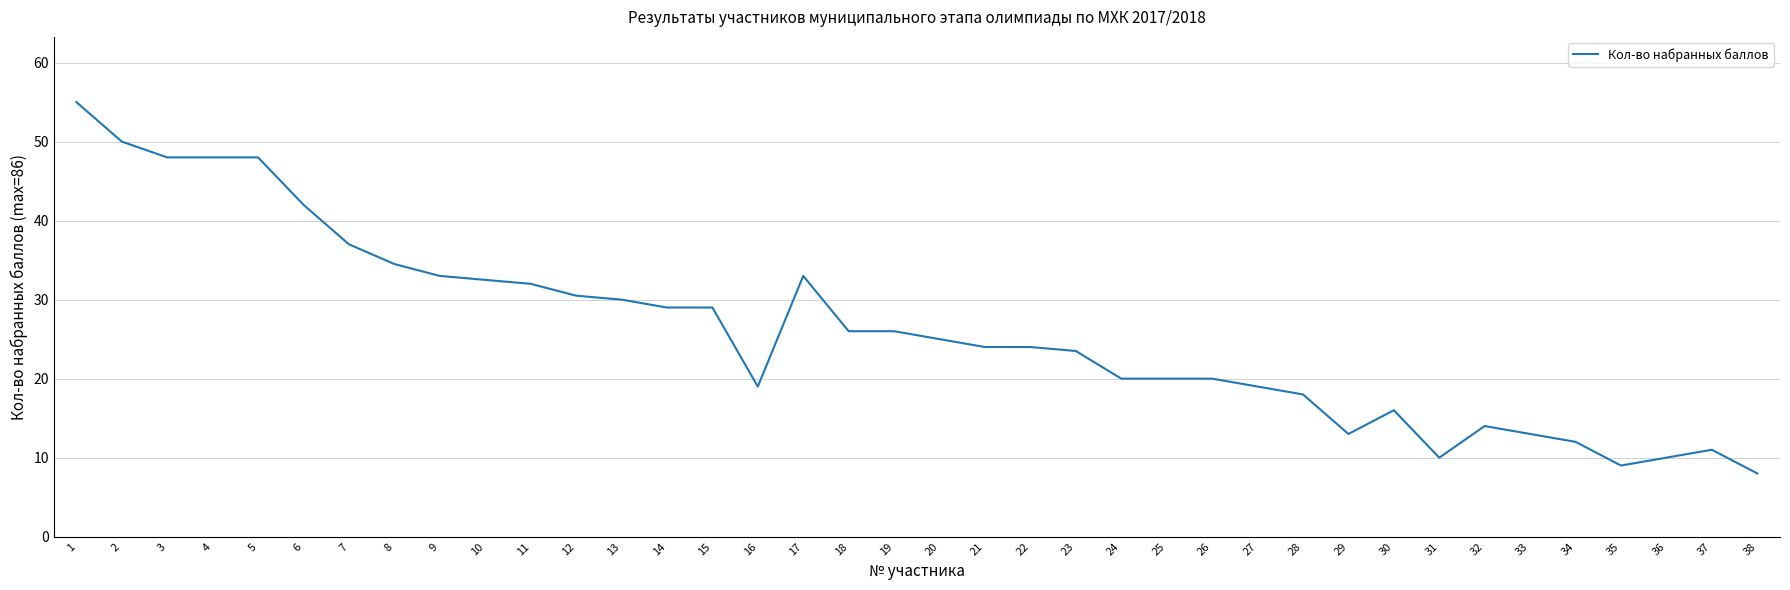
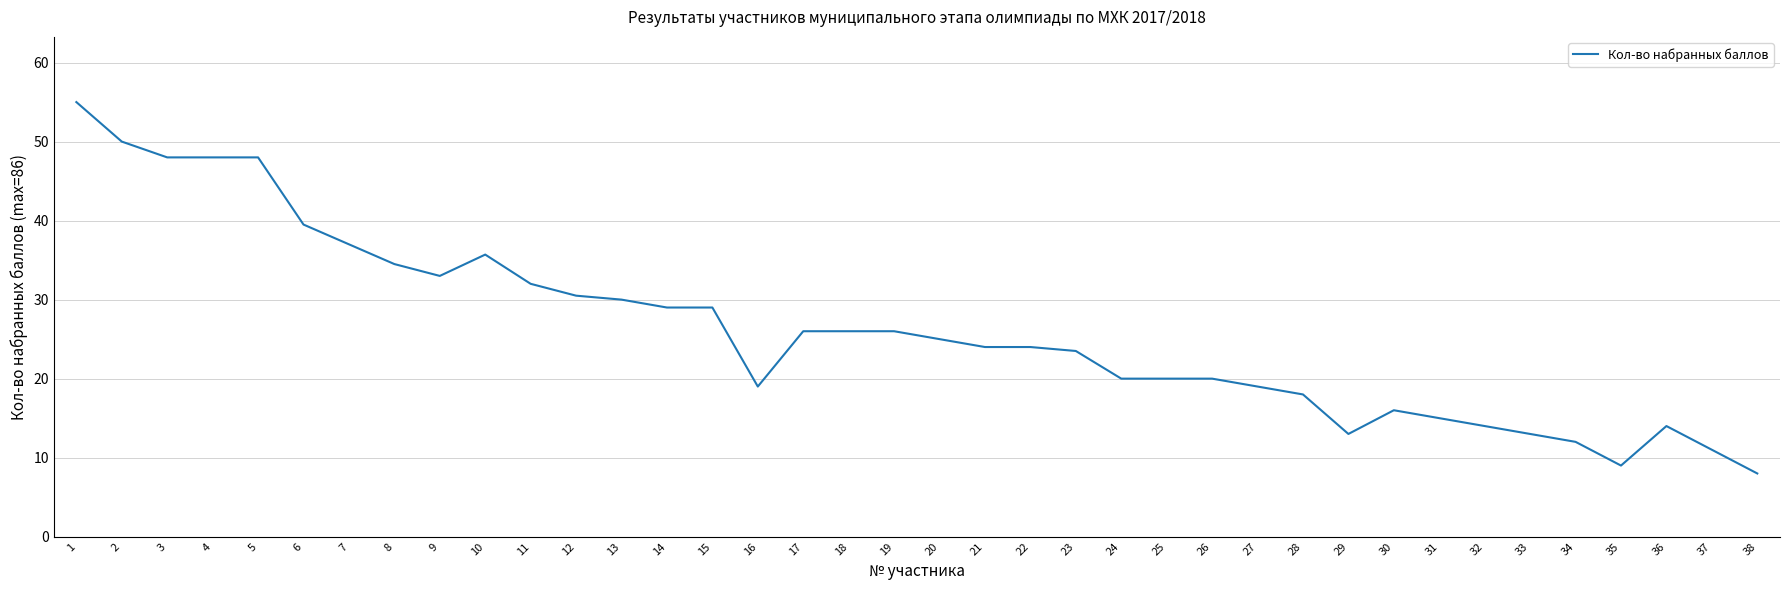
6: 42 -> 40
10: 33 -> 36
17: 33 -> 26
31: 10 -> 15
36: 10 -> 14
